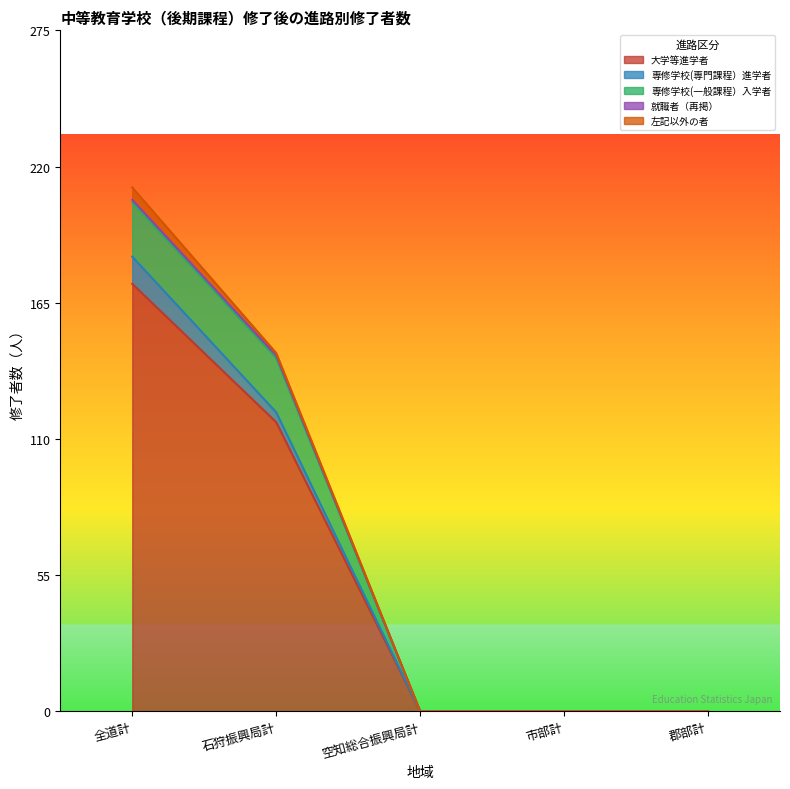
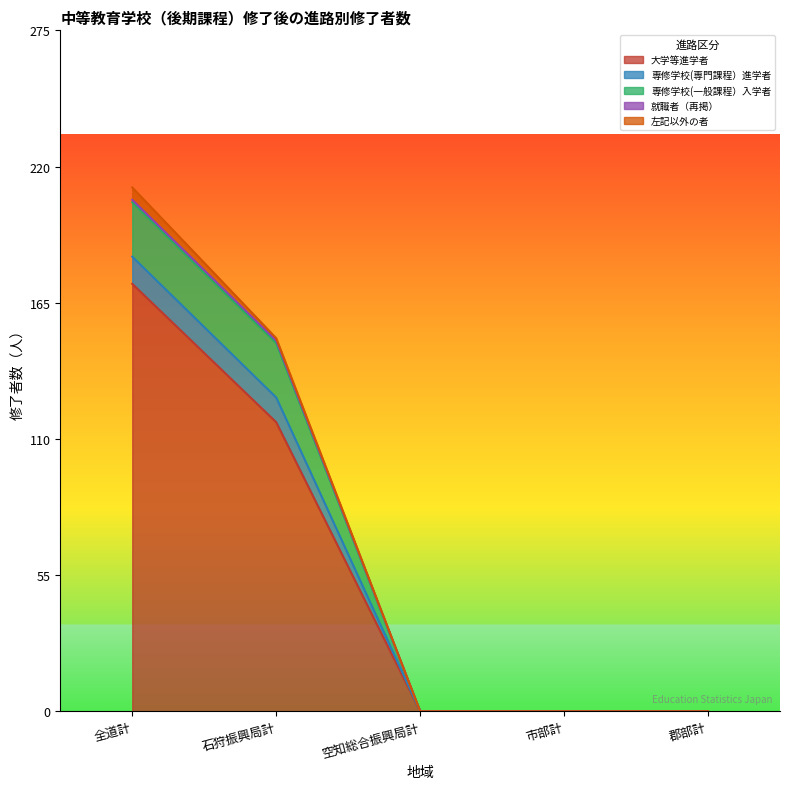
専修学校(専門課程）進学者, 石狩振興局計: 4 -> 10
